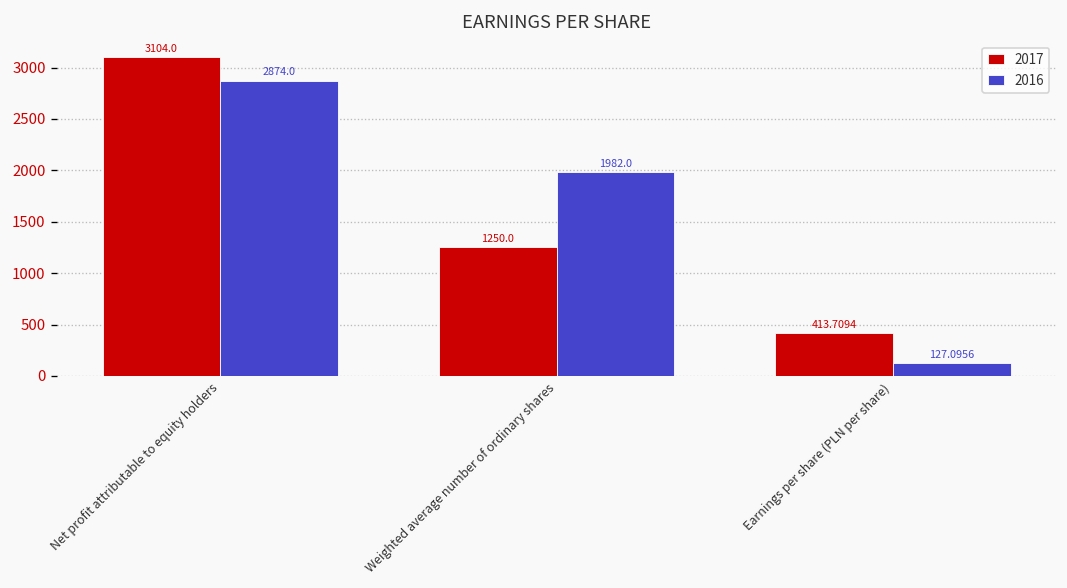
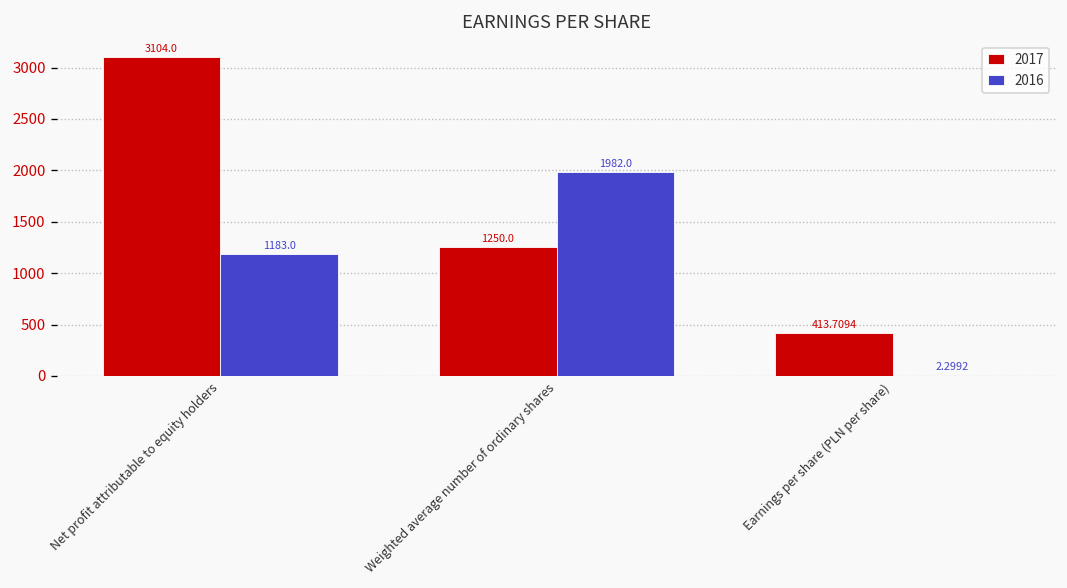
2016, Net profit attributable to equity holders: 2874.0 -> 1183.0
2016, Earnings per share (PLN per share): 127.0956 -> 2.2992
